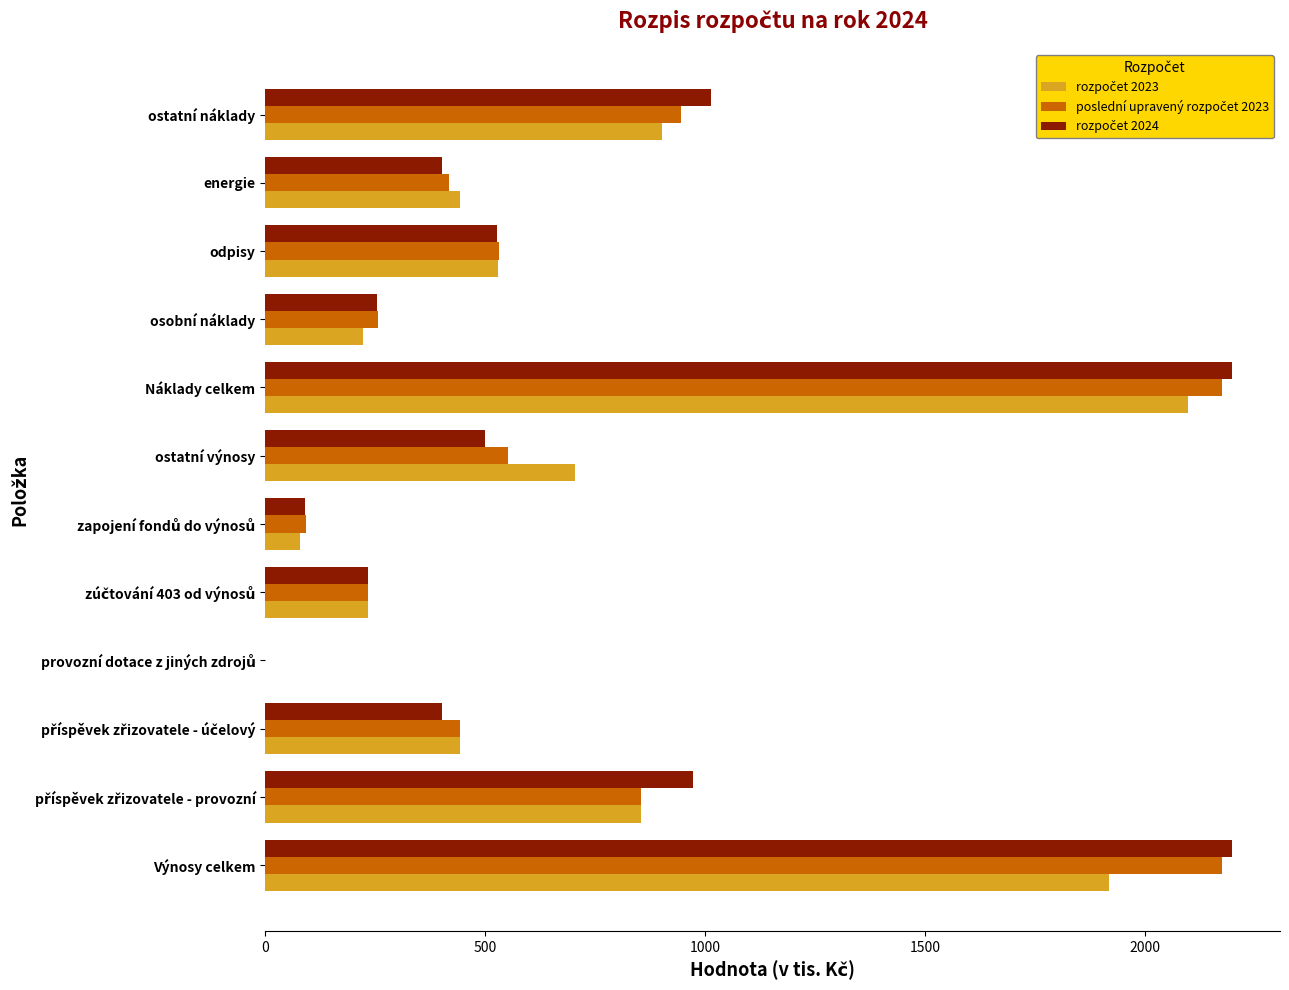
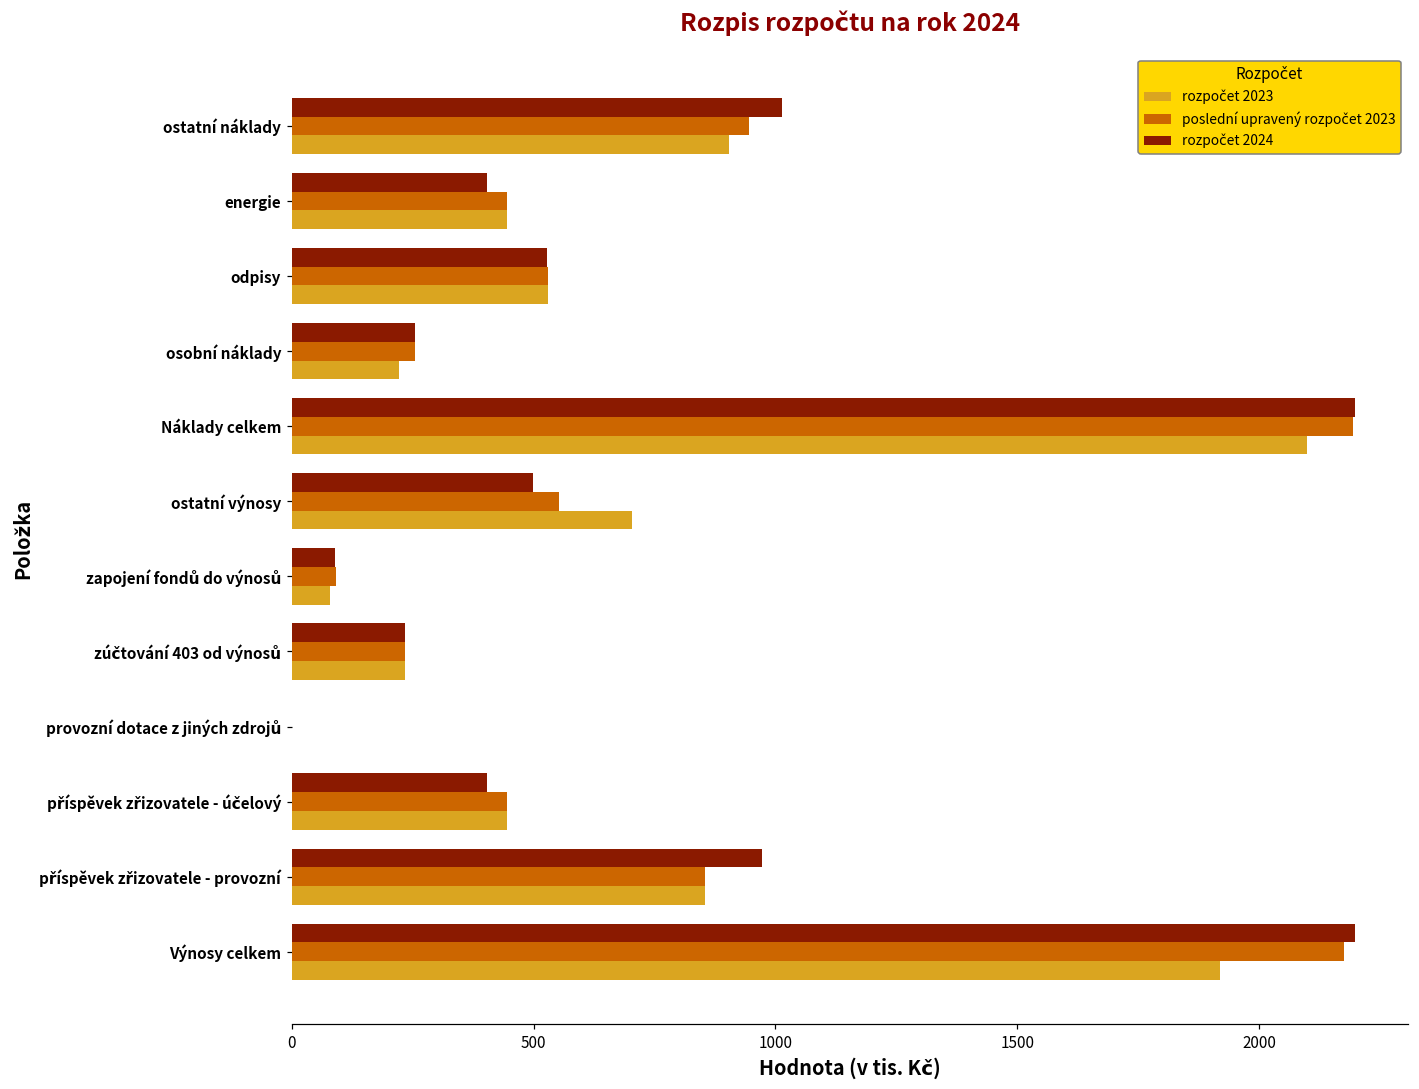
poslední upravený rozpočet 2023, energie: 420 -> 440
poslední upravený rozpočet 2023, Náklady celkem: 2180 -> 2190
